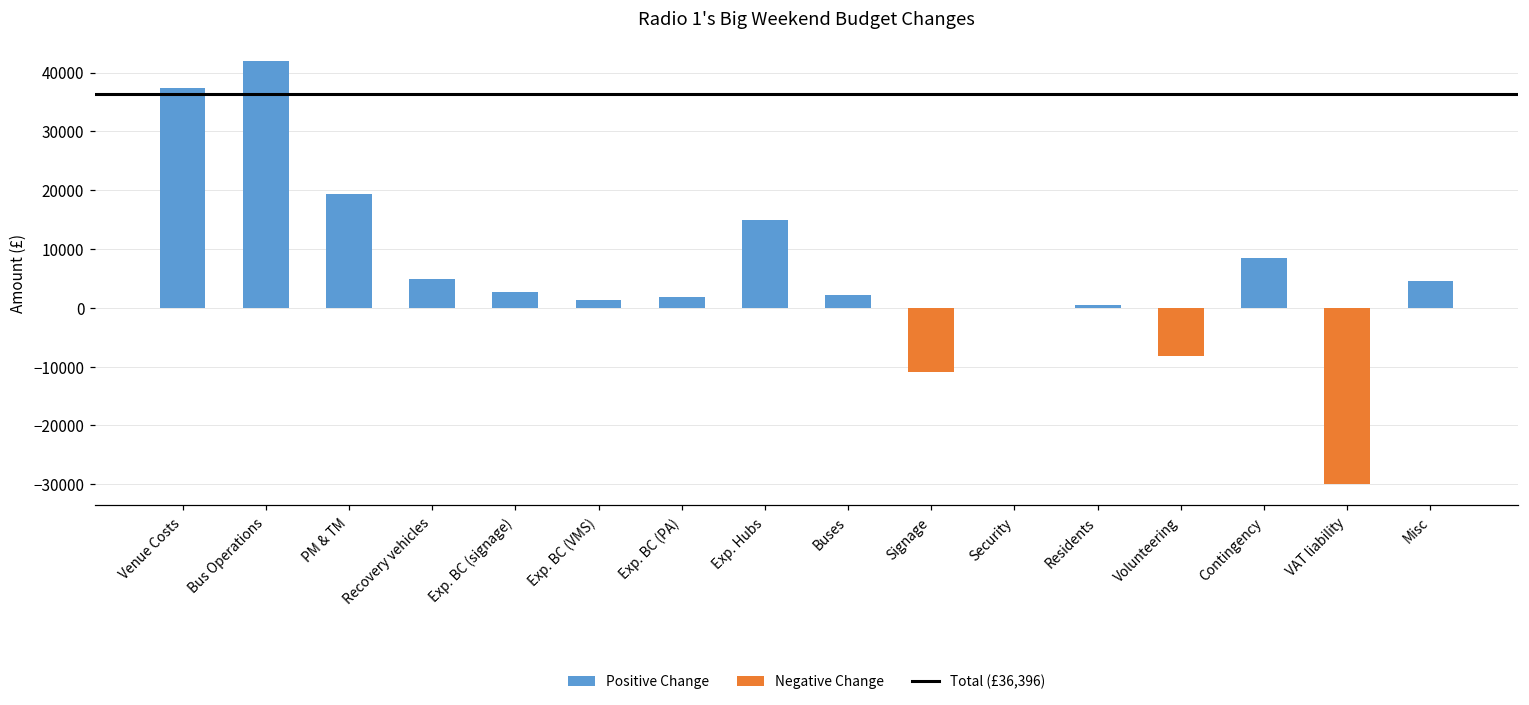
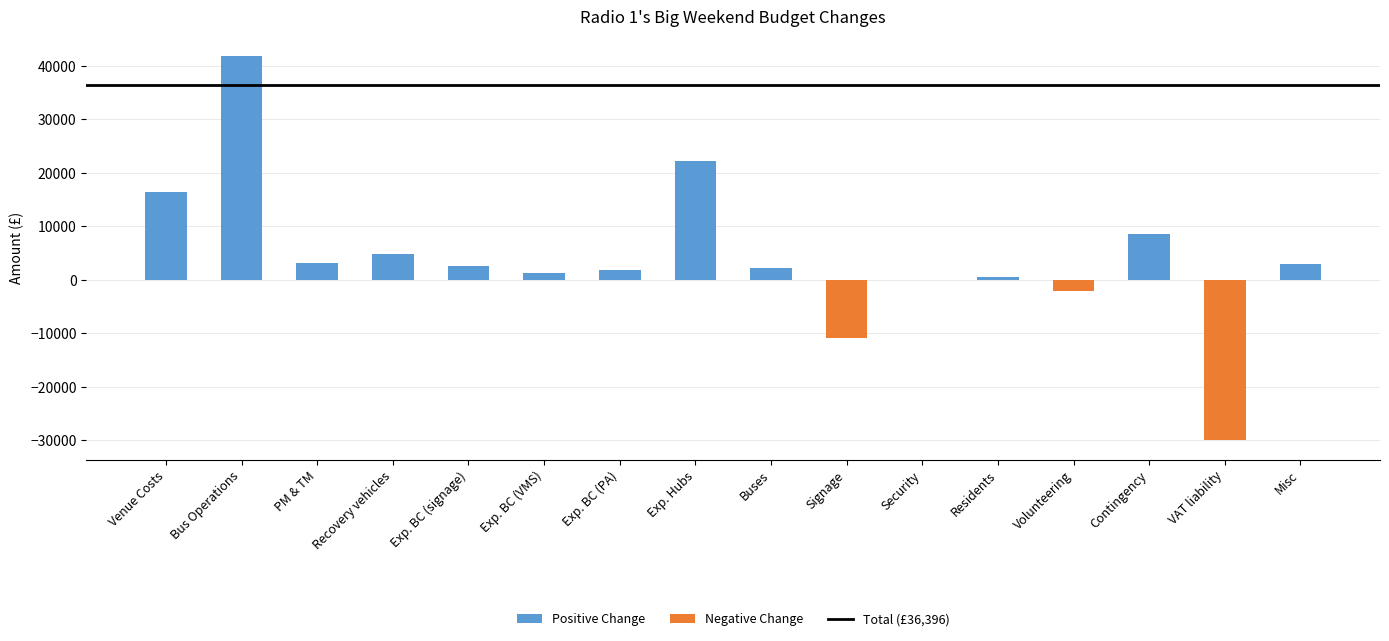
Venue Costs: 37000 -> 17000
PM & TM: 19000 -> 3000
Exp. Hubs: 15000 -> 22000
Volunteering: -8000 -> -2000
Misc: 5000 -> 3000
